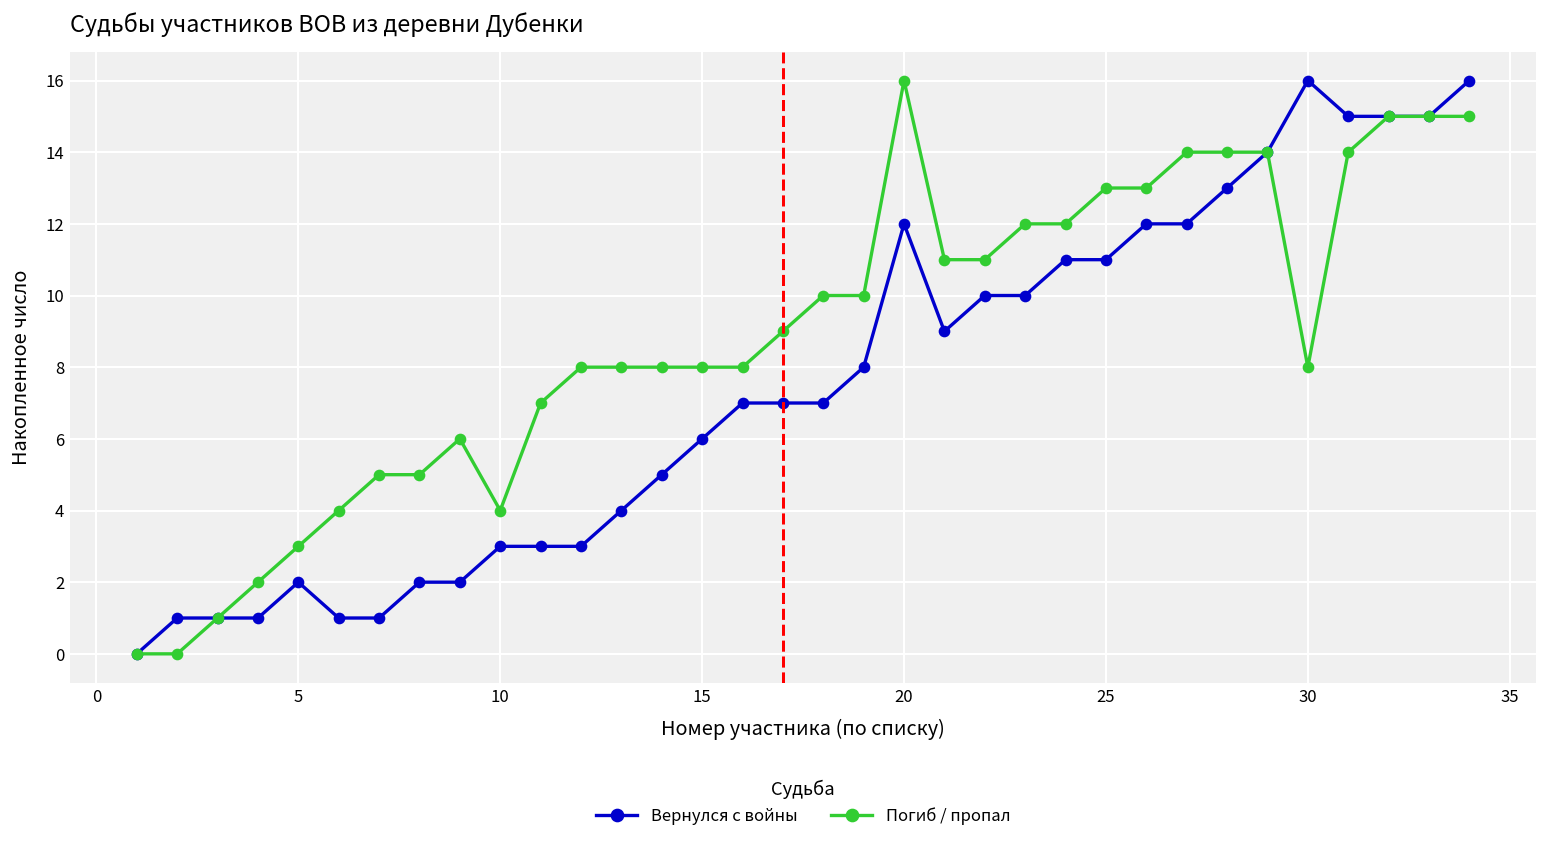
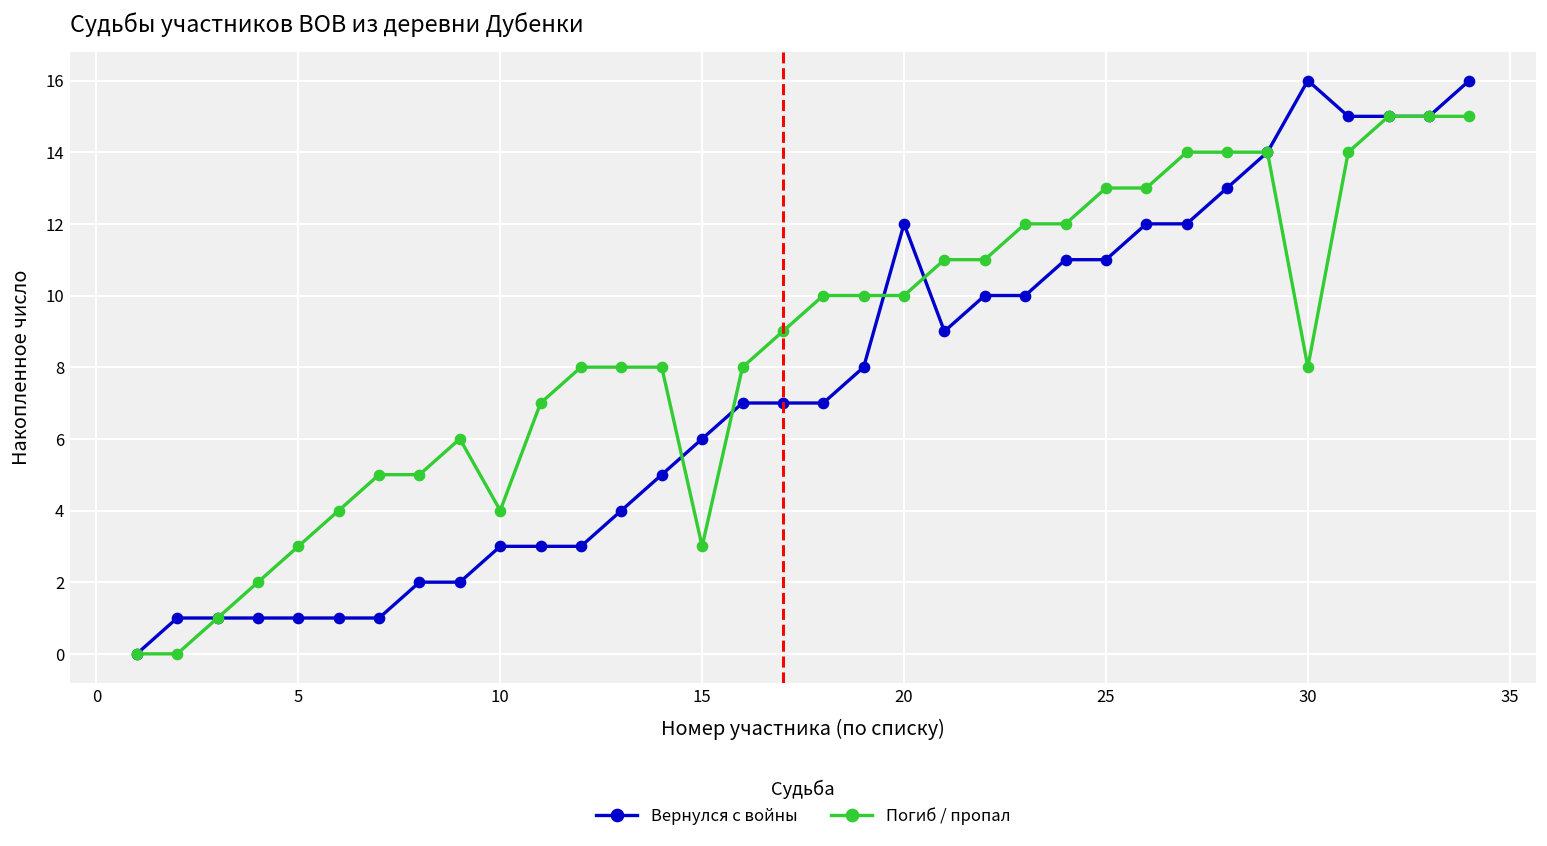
Вернулся с войны, 5: 2 -> 1
Погиб / пропал, 15: 8 -> 3
Погиб / пропал, 20: 16 -> 10
